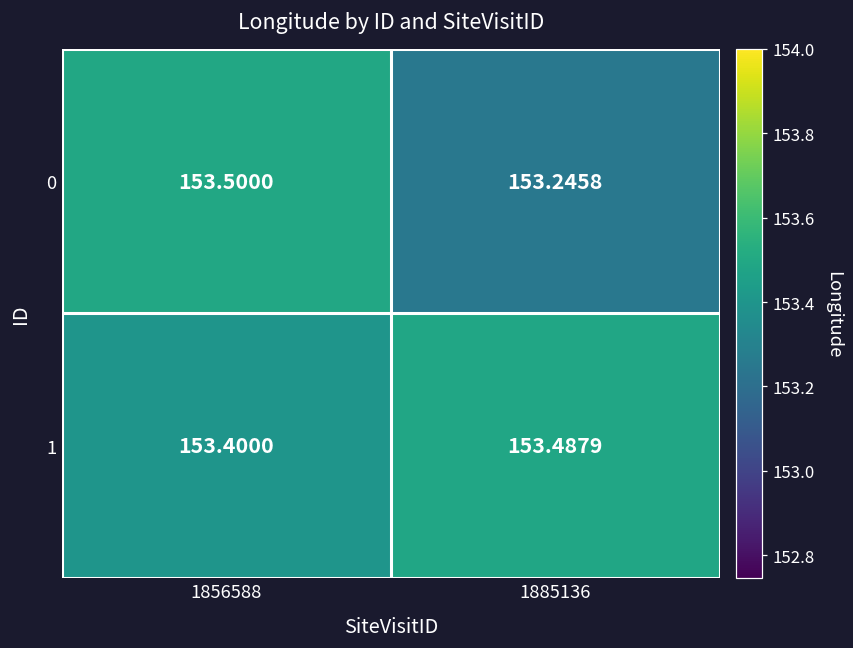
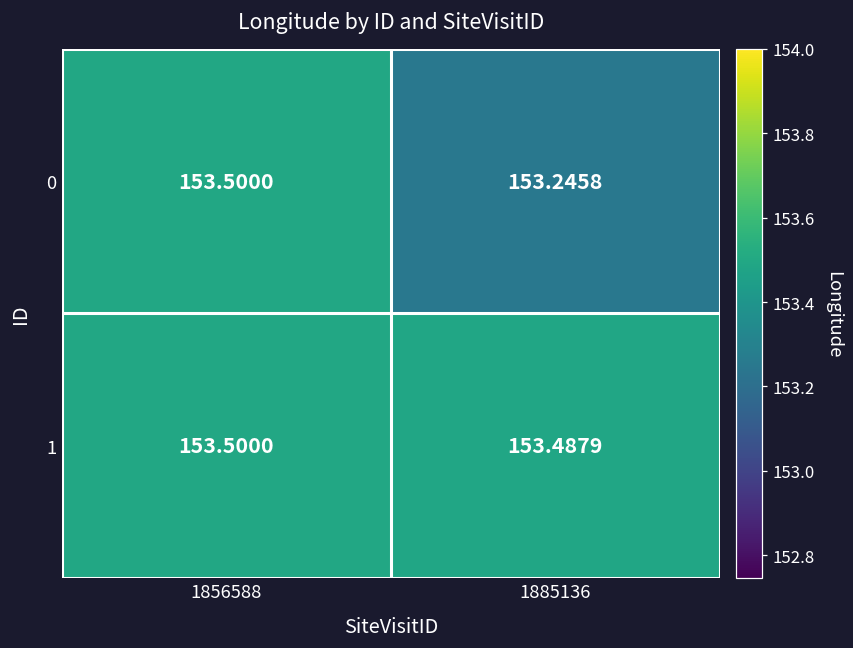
1, 1856588: 153.4000 -> 153.5000
